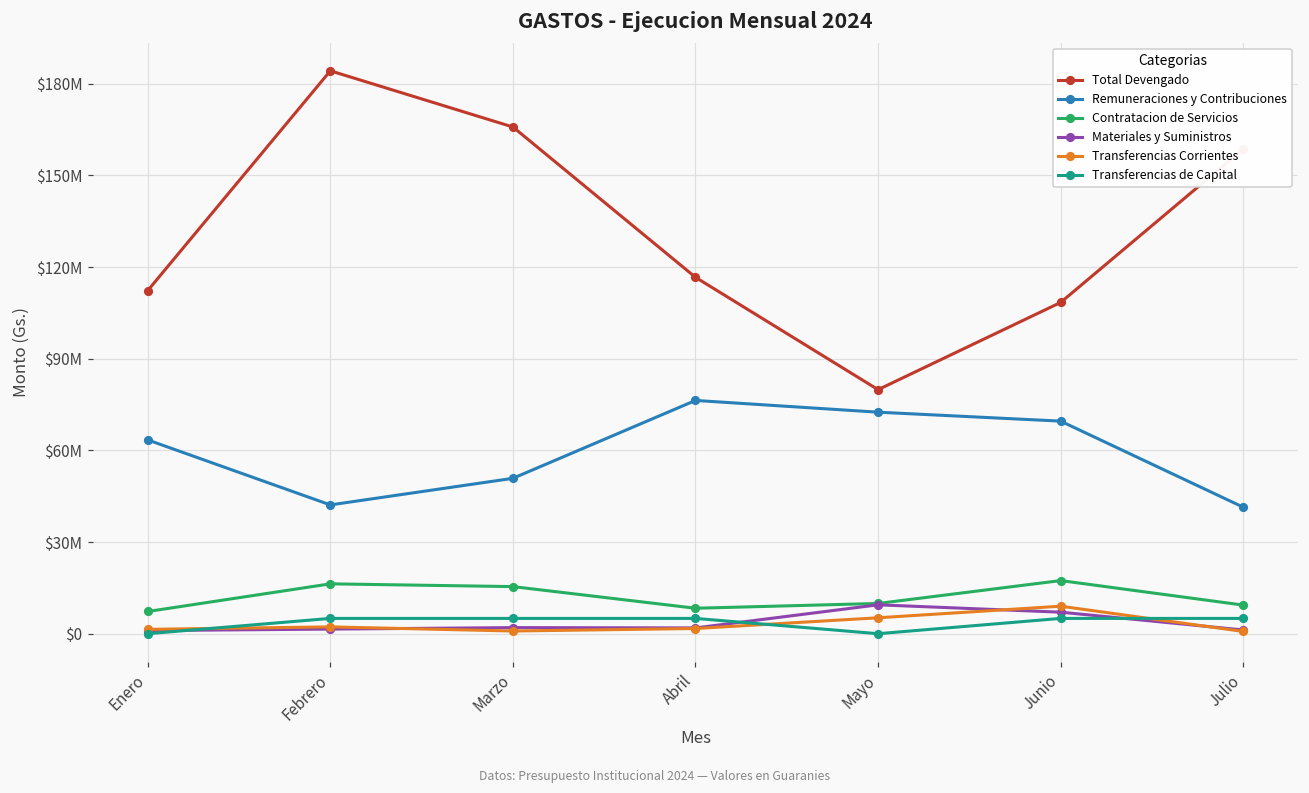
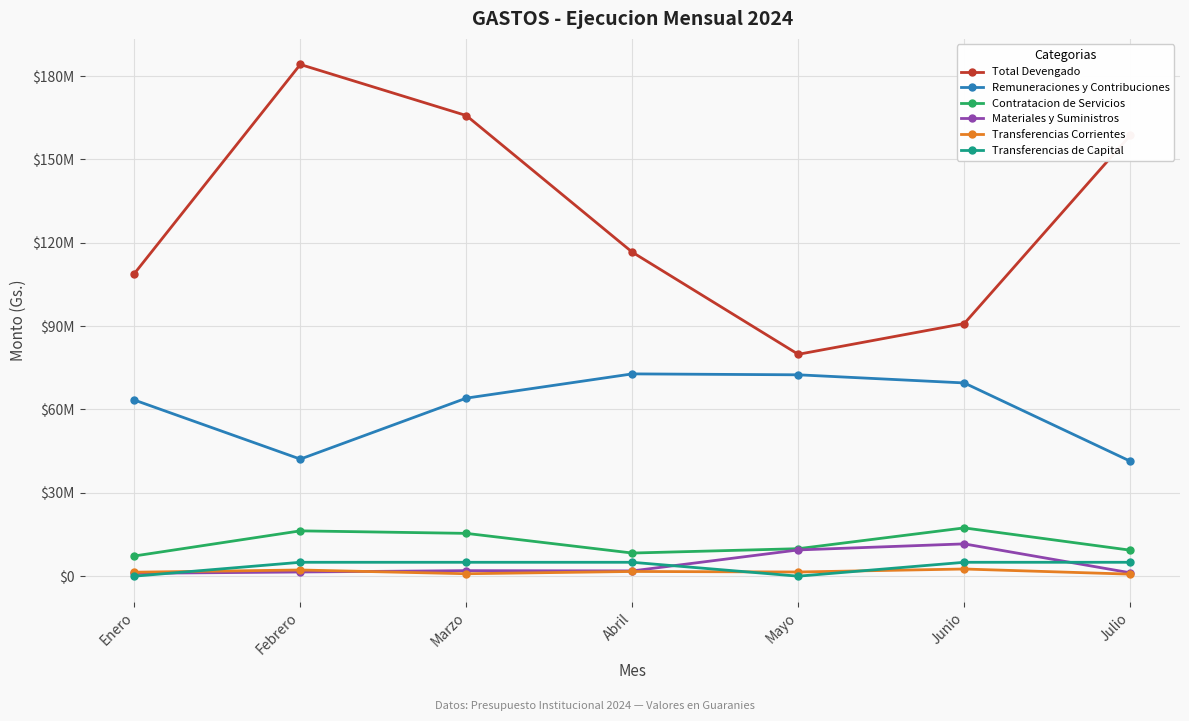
Total Devengado, Enero: $112000000 -> $109000000
Remuneraciones y Contribuciones, Marzo: $51000000 -> $64000000
Remuneraciones y Contribuciones, Abril: $76000000 -> $73000000
Transferencias Corrientes, Mayo: $5000000 -> $2000000
Total Devengado, Junio: $108000000 -> $91000000
Materiales y Suministros, Junio: $7000000 -> $12000000
Transferencias Corrientes, Junio: $9000000 -> $3000000
